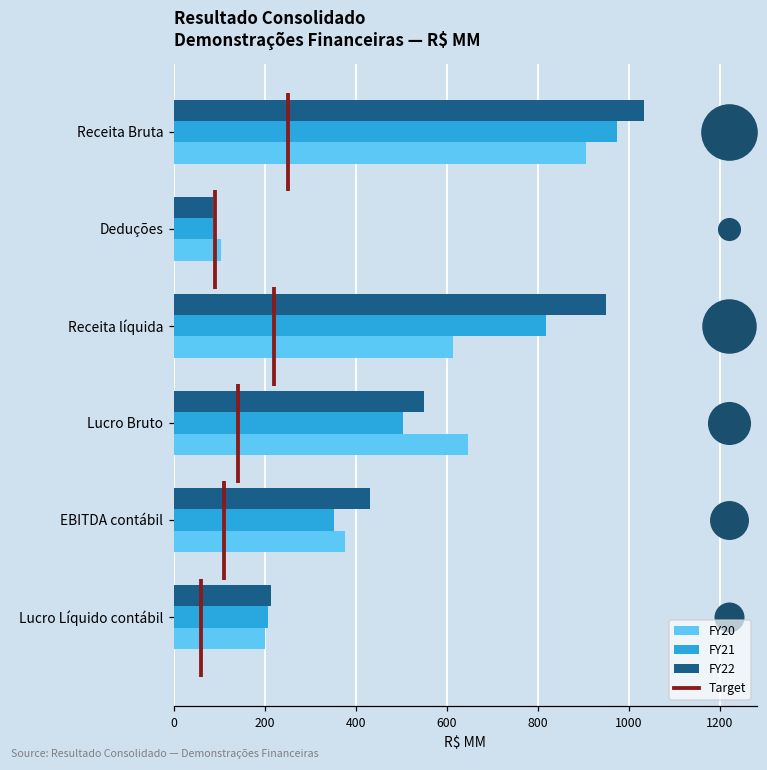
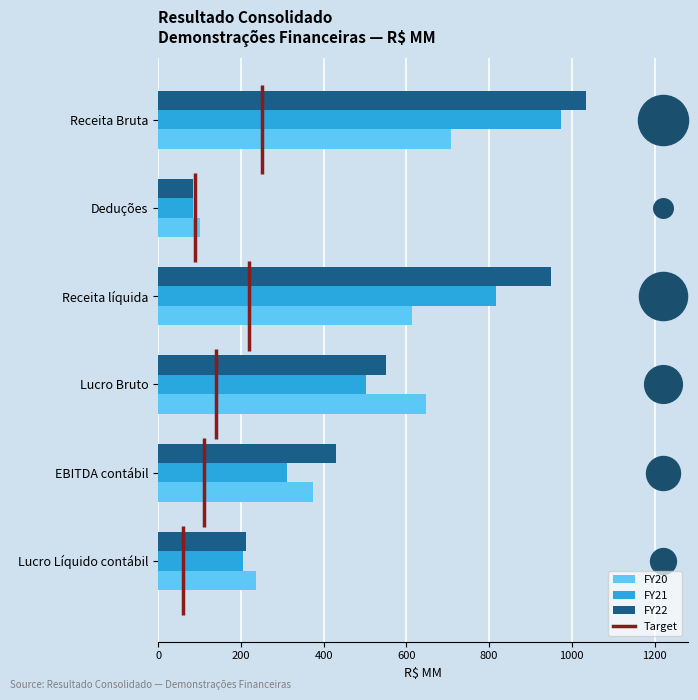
FY20, Receita Bruta: 910 -> 710
FY21, EBITDA contábil: 350 -> 310
FY20, Lucro Líquido contábil: 200 -> 240
